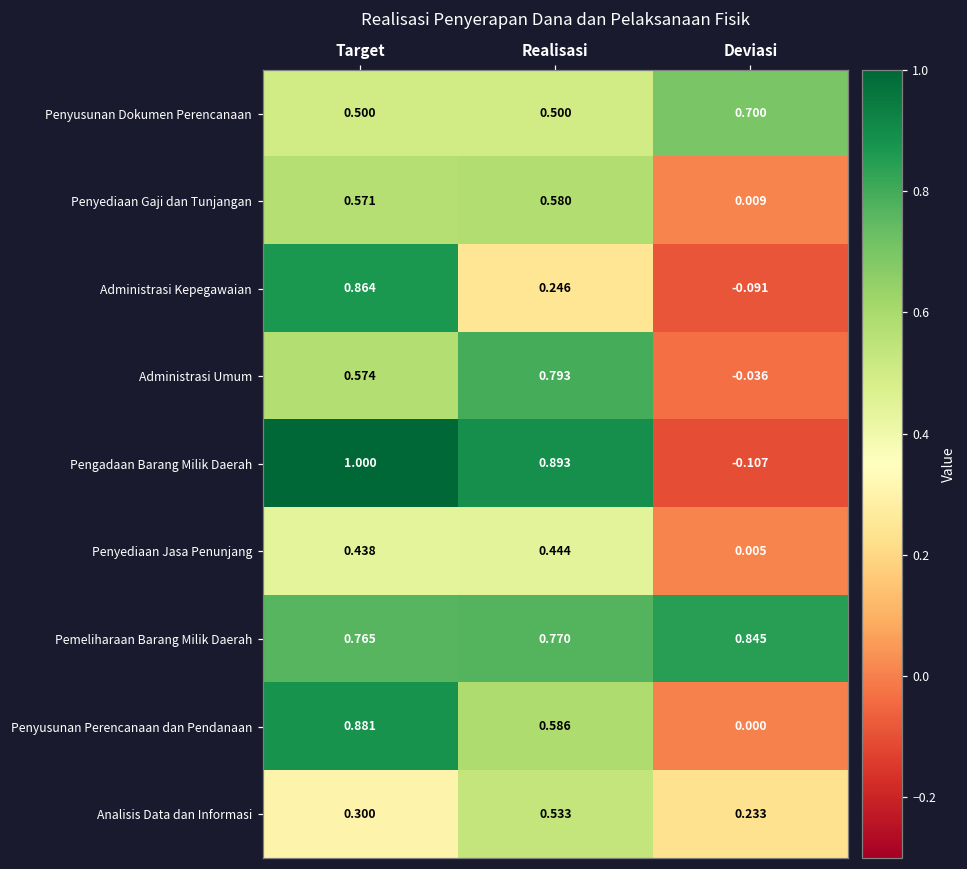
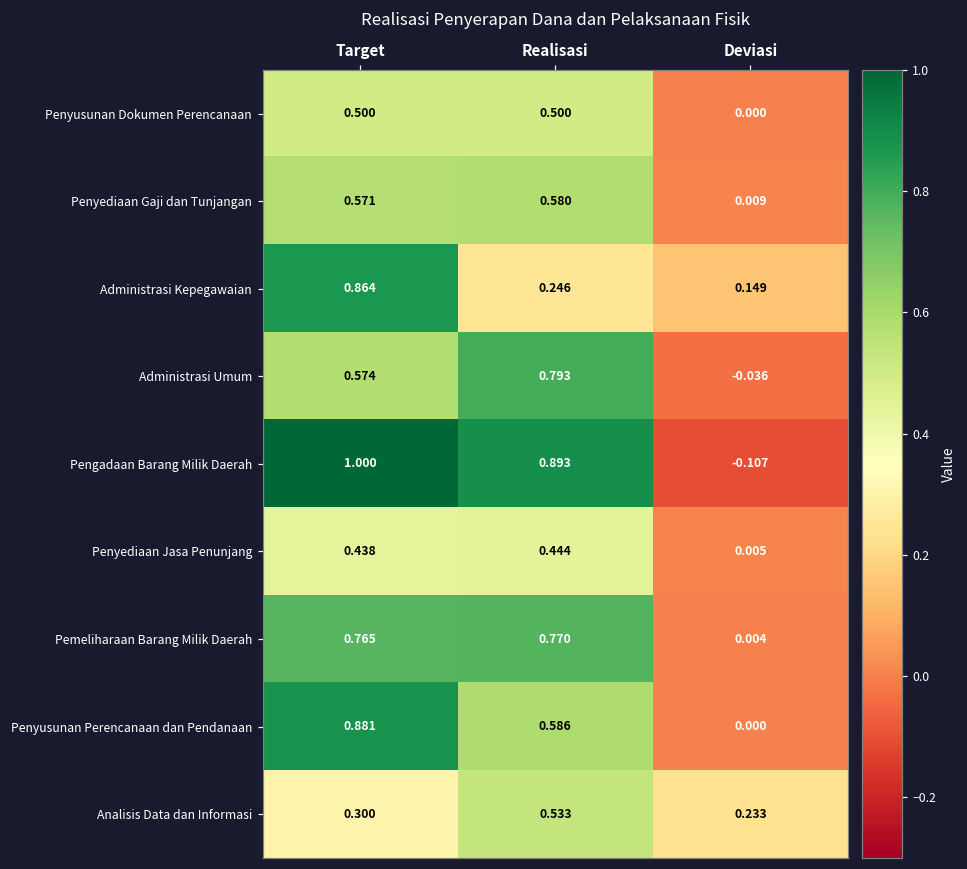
Penyusunan Dokumen Perencanaan, Deviasi: 0.700 -> 0.000
Administrasi Kepegawaian, Deviasi: -0.091 -> 0.149
Pemeliharaan Barang Milik Daerah, Deviasi: 0.845 -> 0.004
